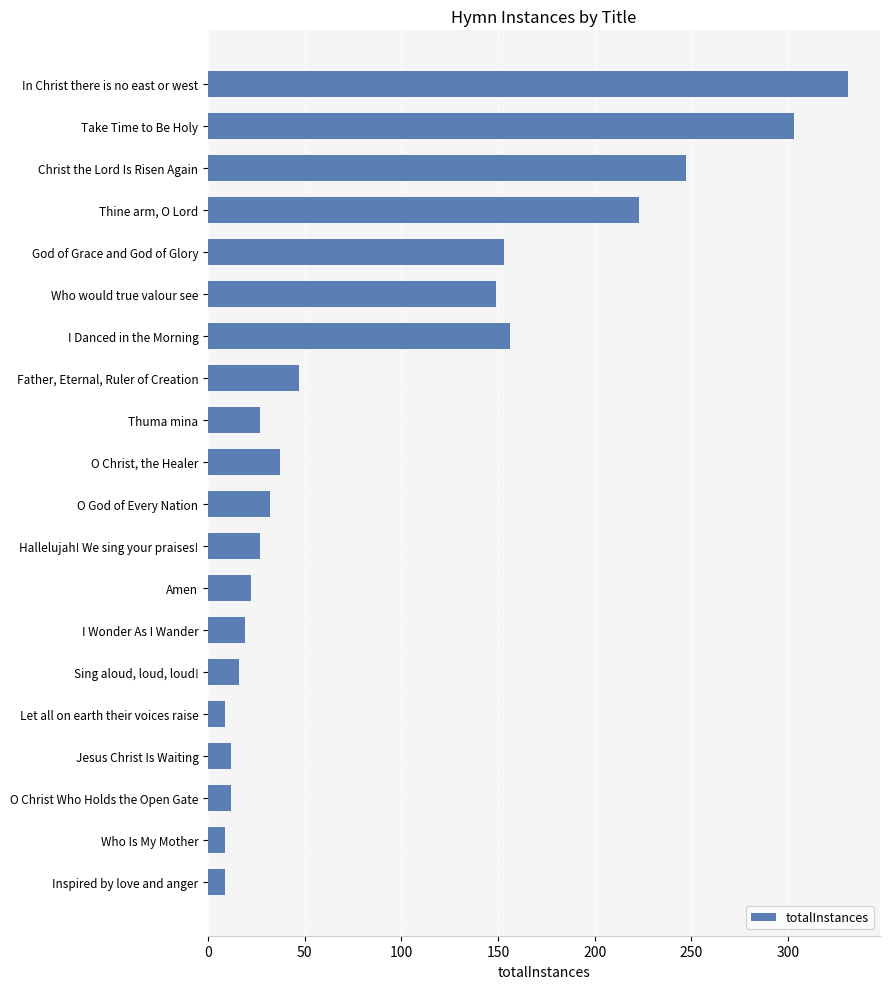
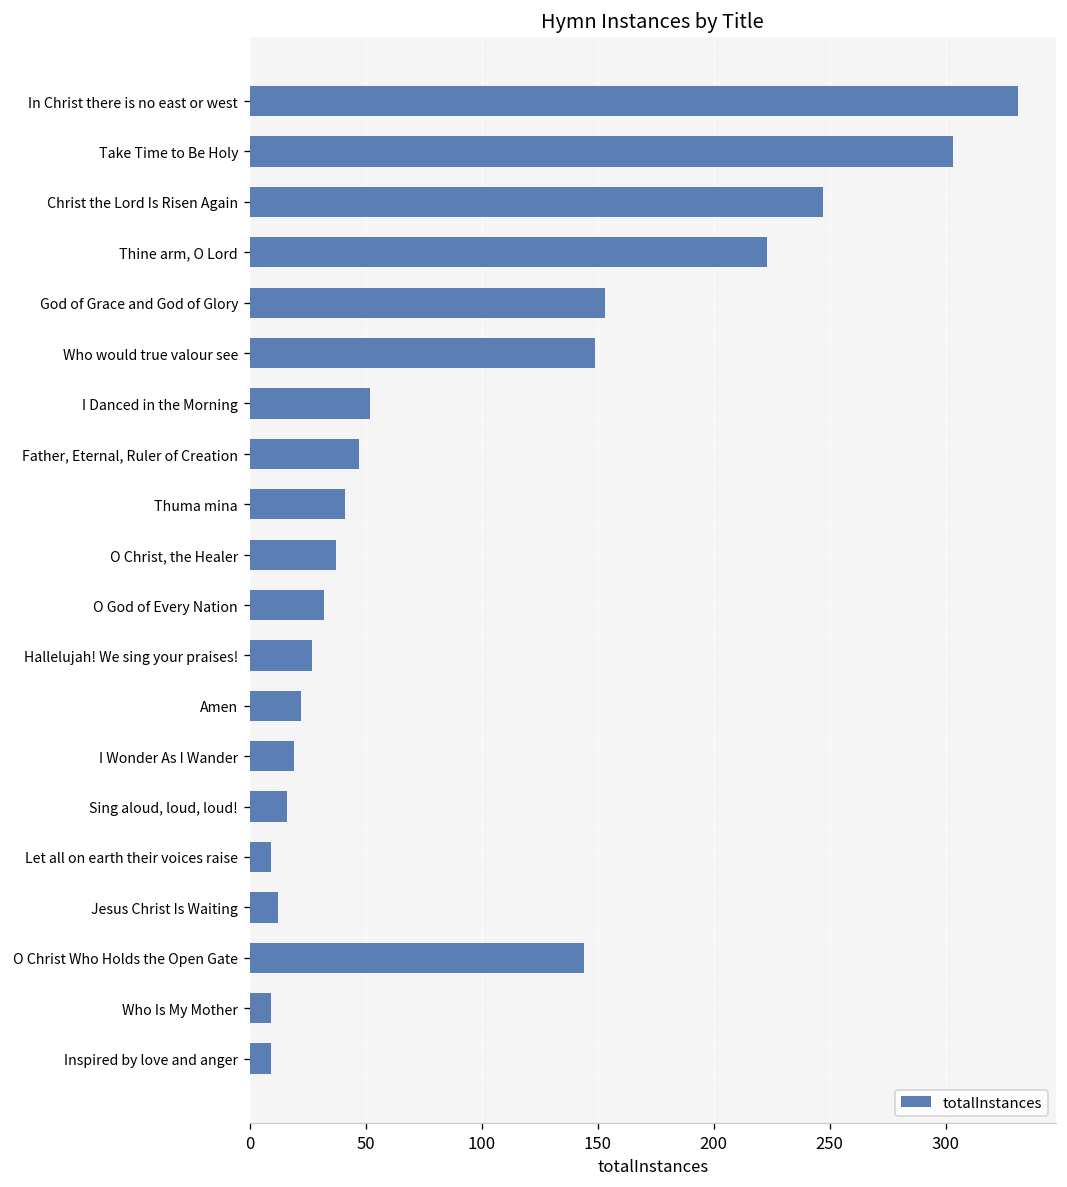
I Danced in the Morning: 156 -> 52
Thuma mina: 27 -> 41
O Christ Who Holds the Open Gate: 12 -> 144
